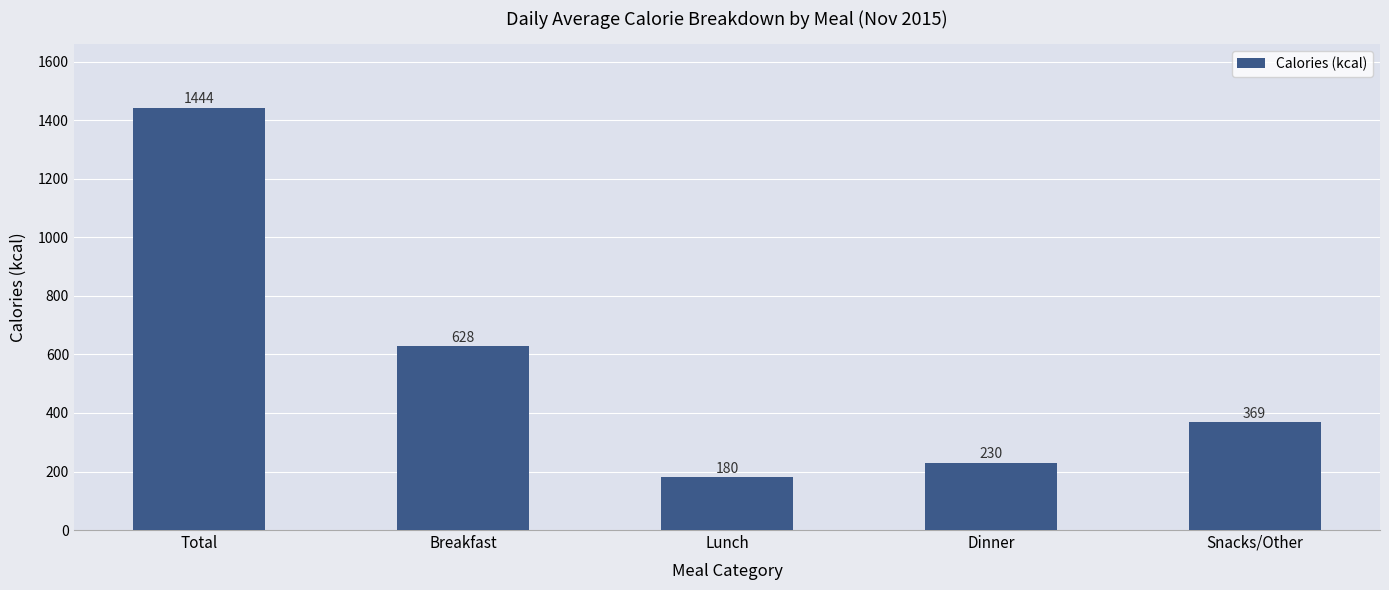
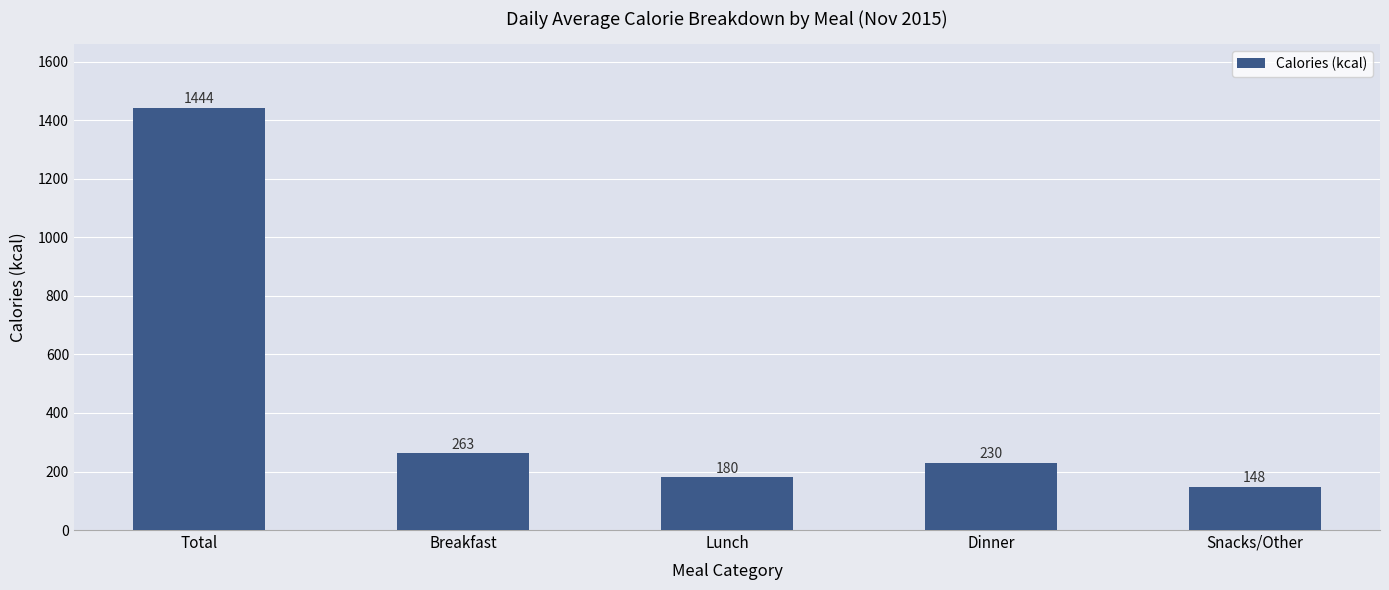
Breakfast: 628 -> 263
Snacks/Other: 369 -> 148
